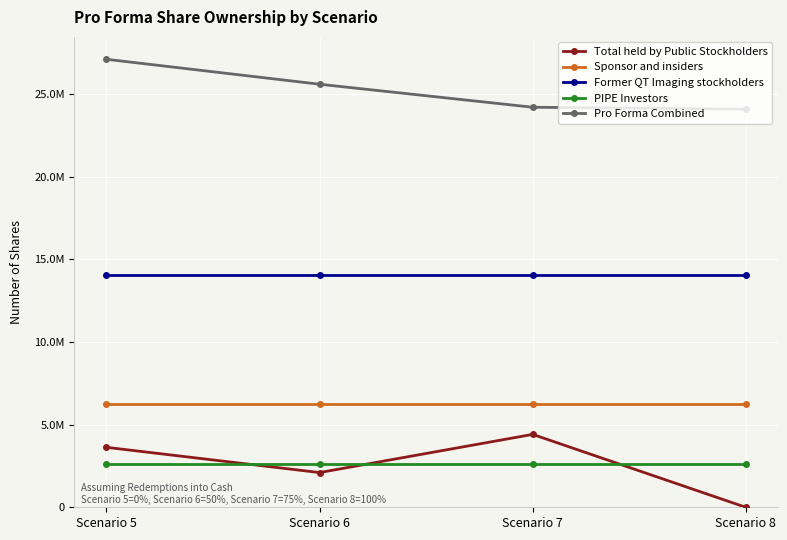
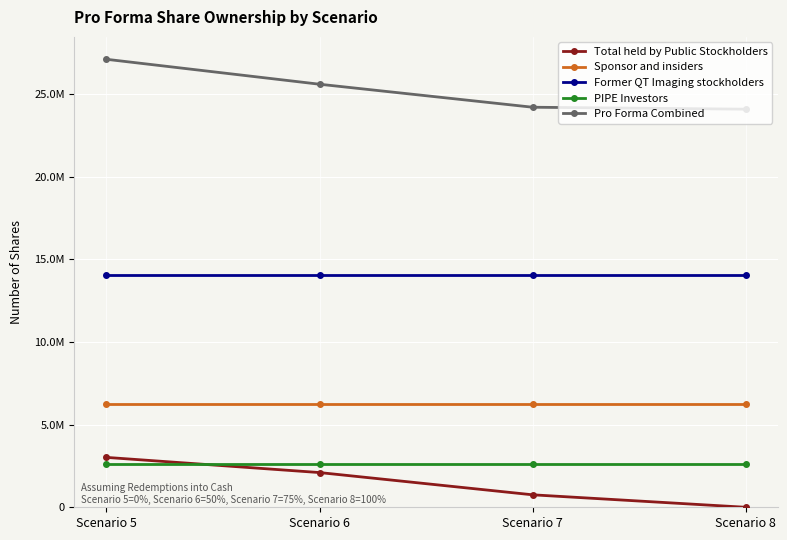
Total held by Public Stockholders, Scenario 5: 3600000 -> 3000000
Total held by Public Stockholders, Scenario 7: 4400000 -> 800000
